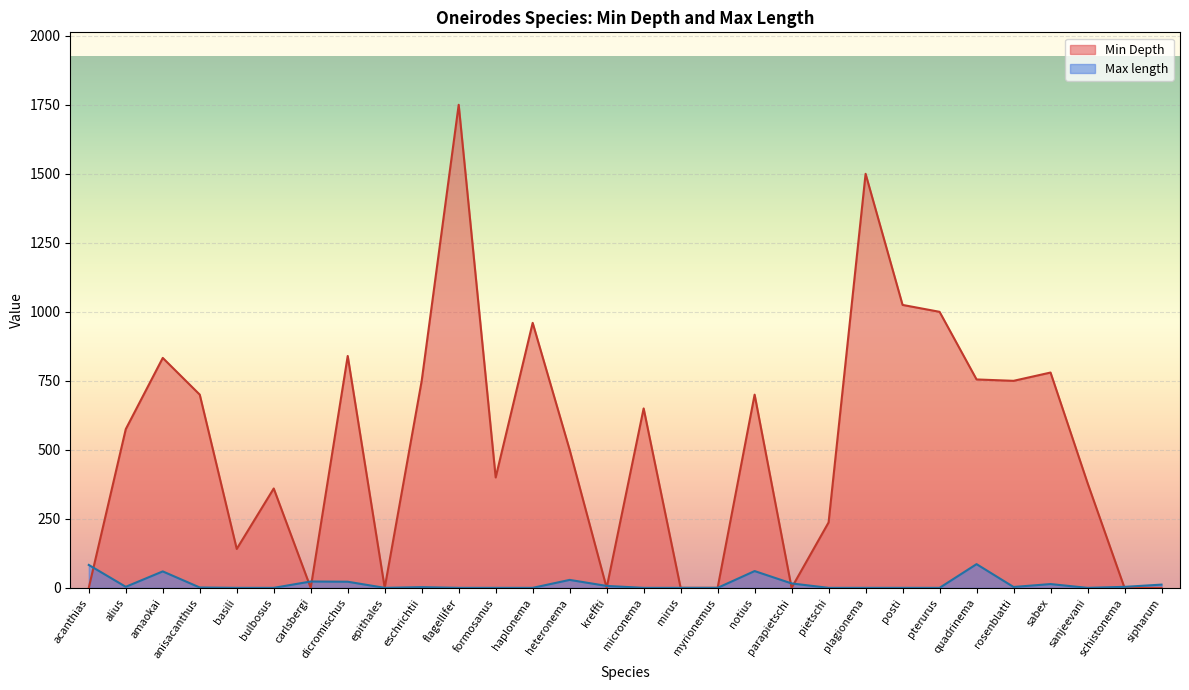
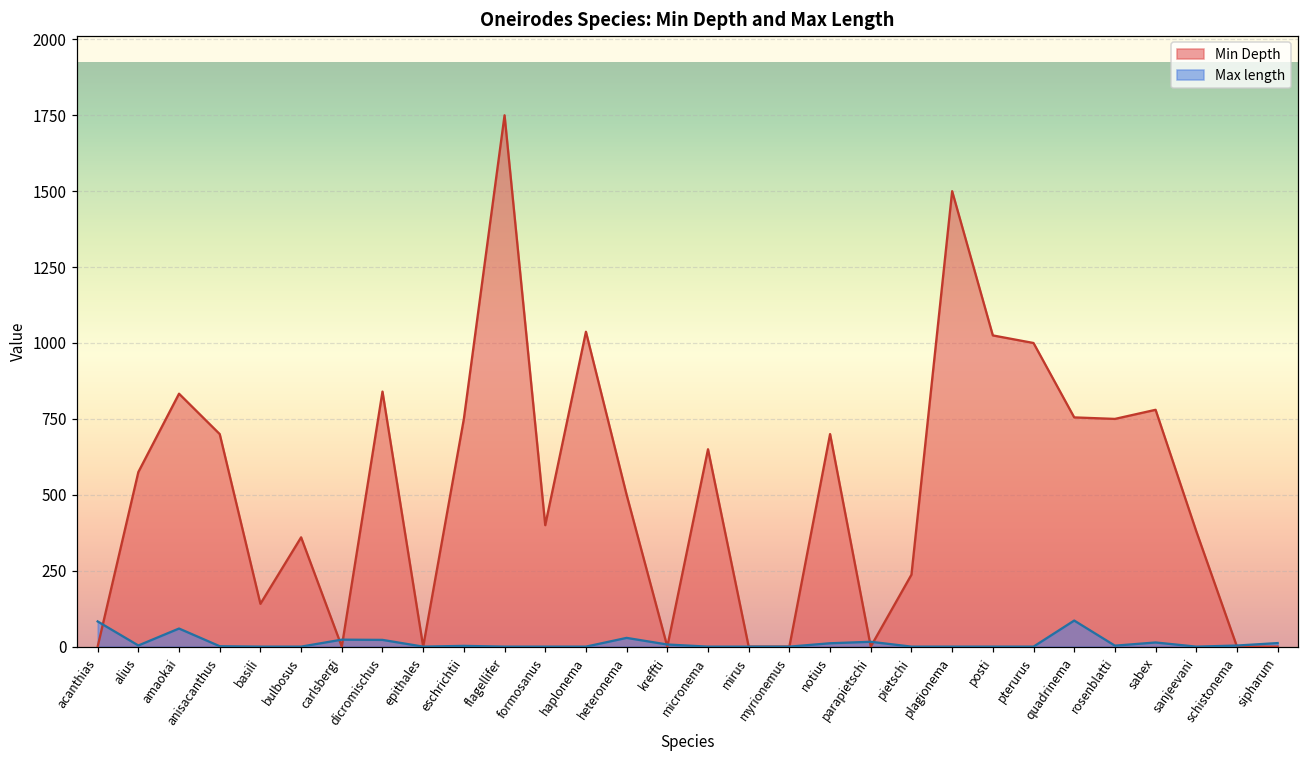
Min Depth, haplonema: 960 -> 1040
Max length, notius: 60 -> 10
